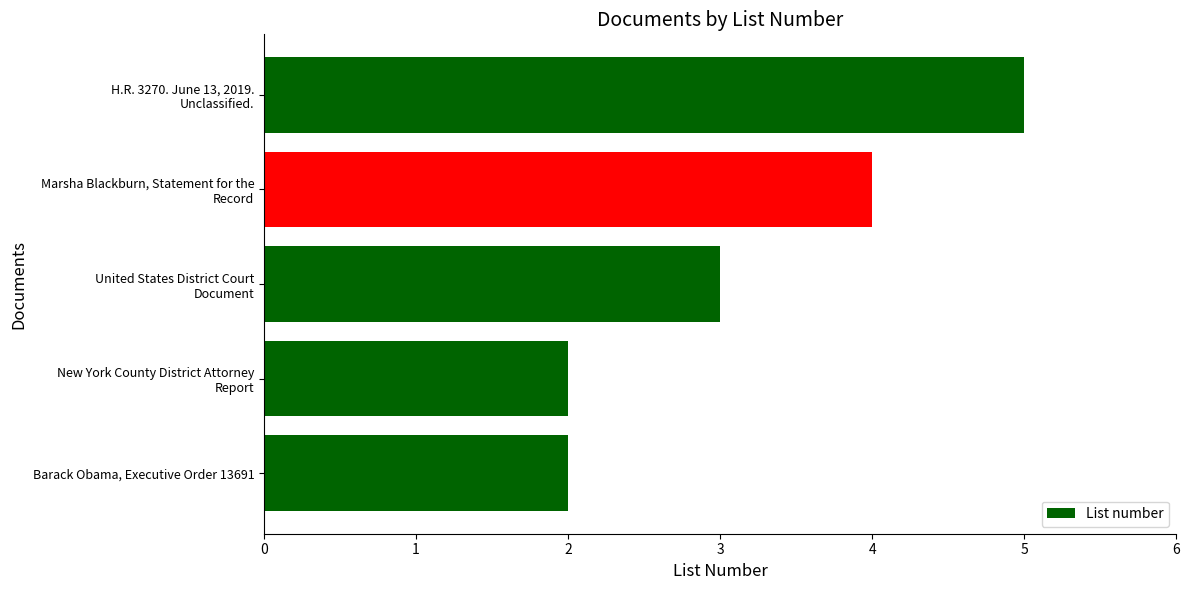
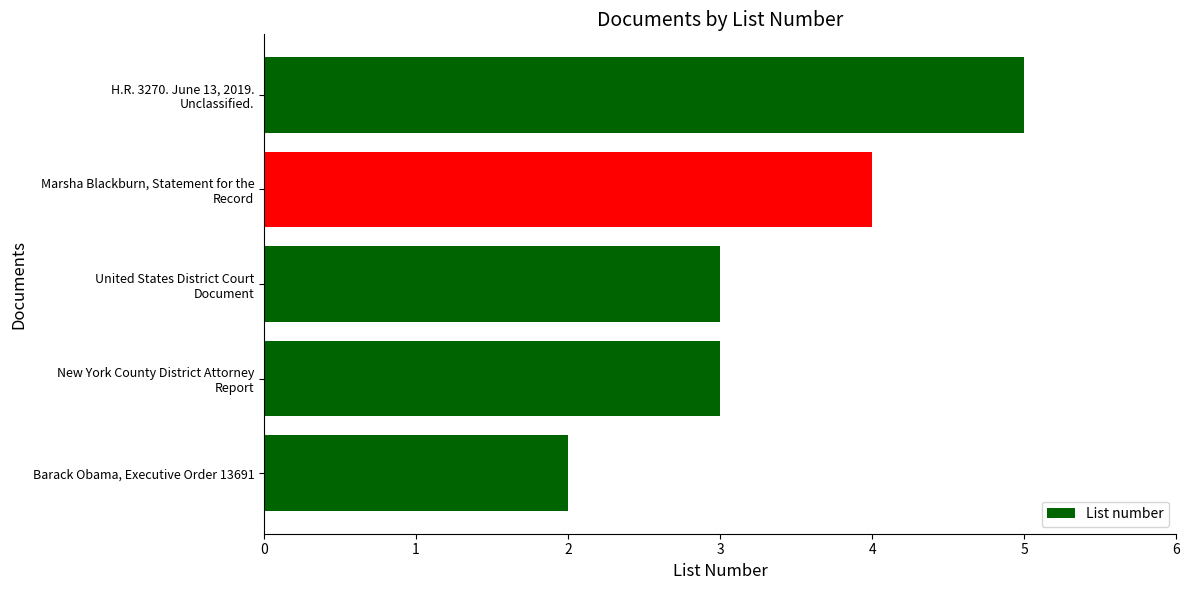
New York County District Attorney Report: 2 -> 3
